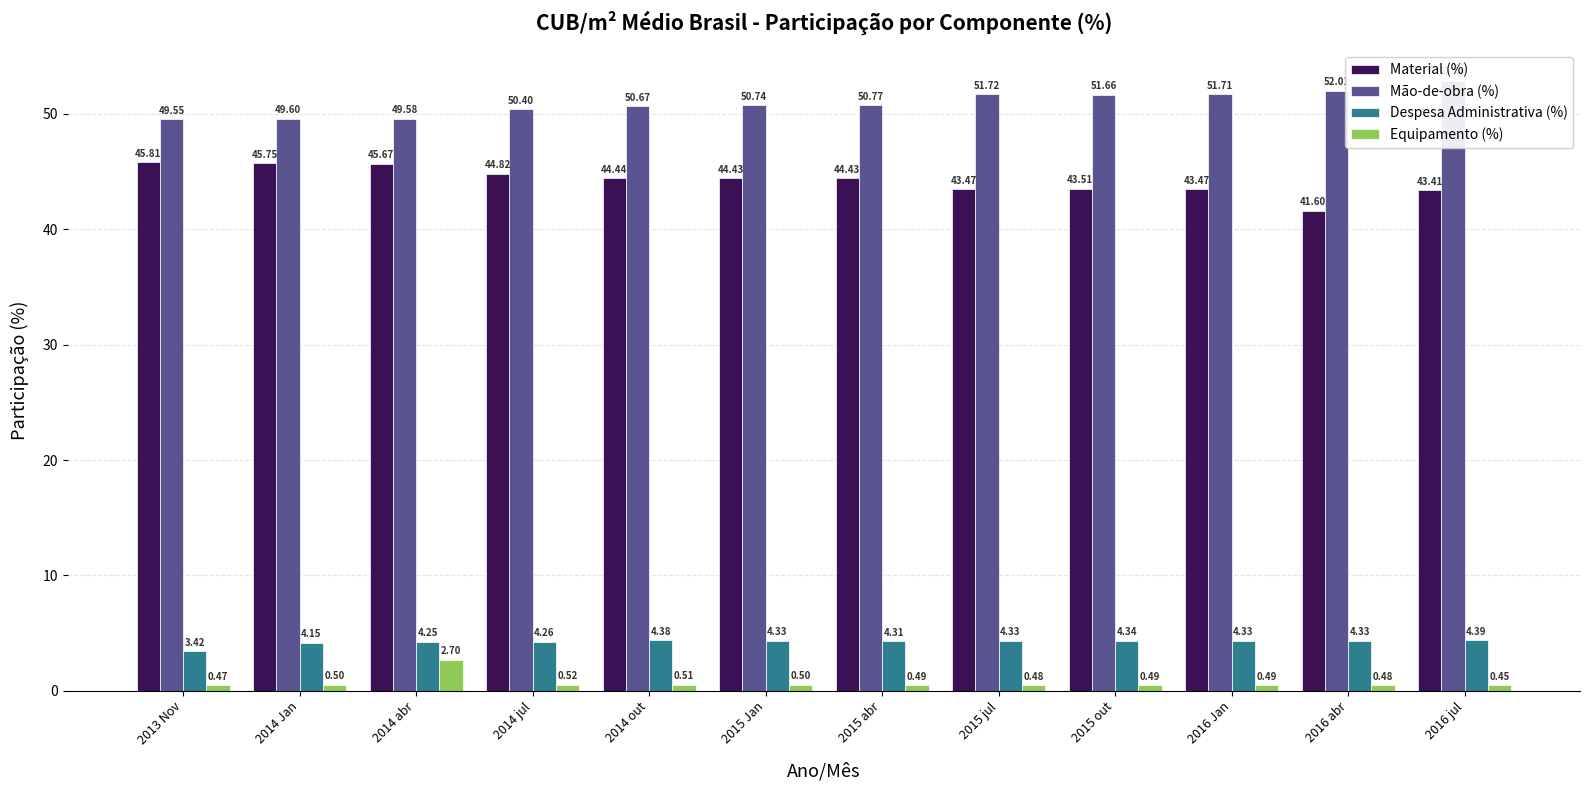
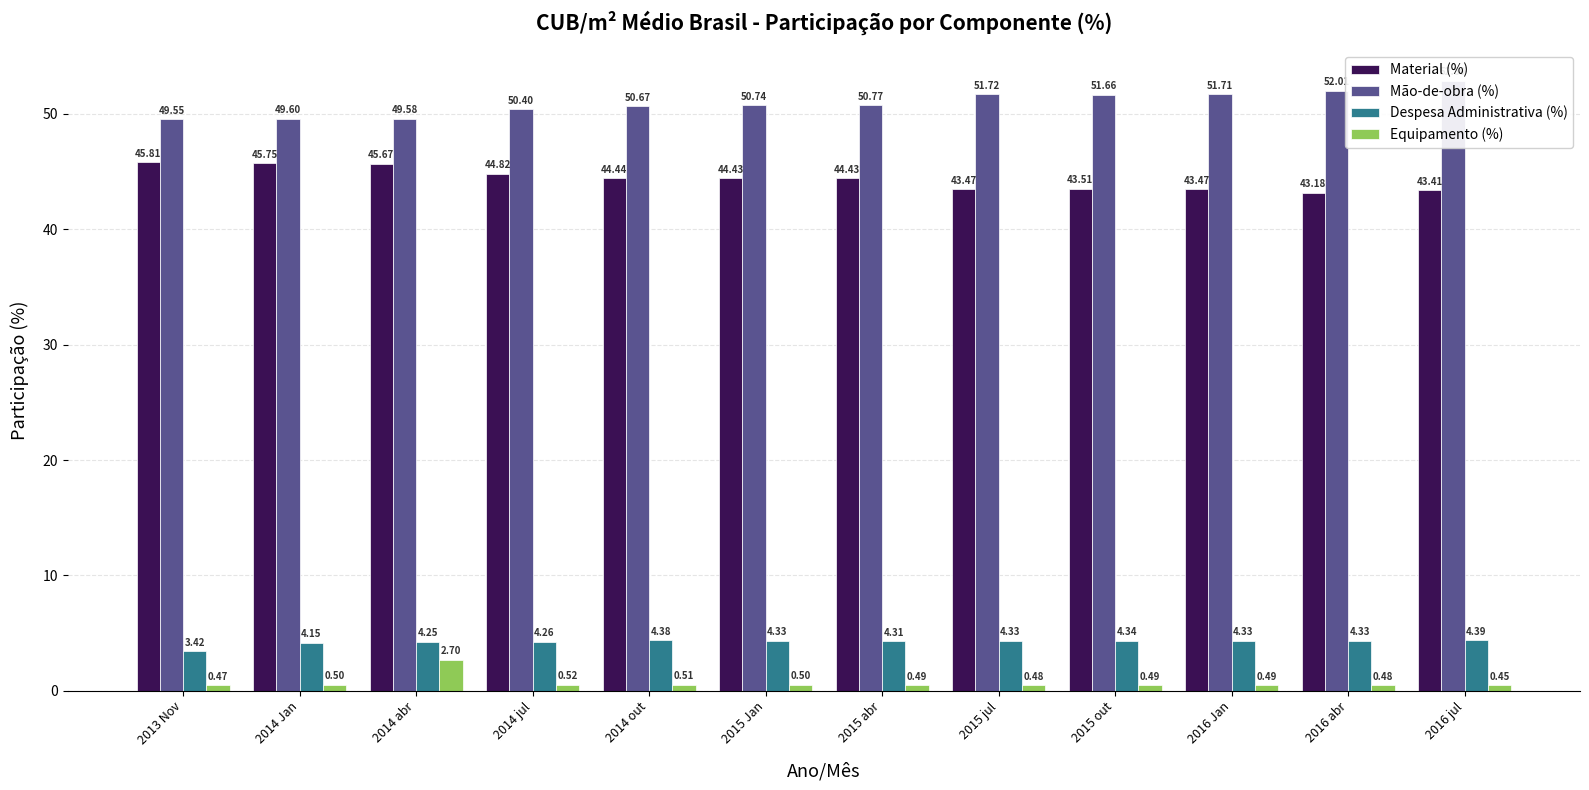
Material (%), 2016 abr: 41.60 -> 43.18
